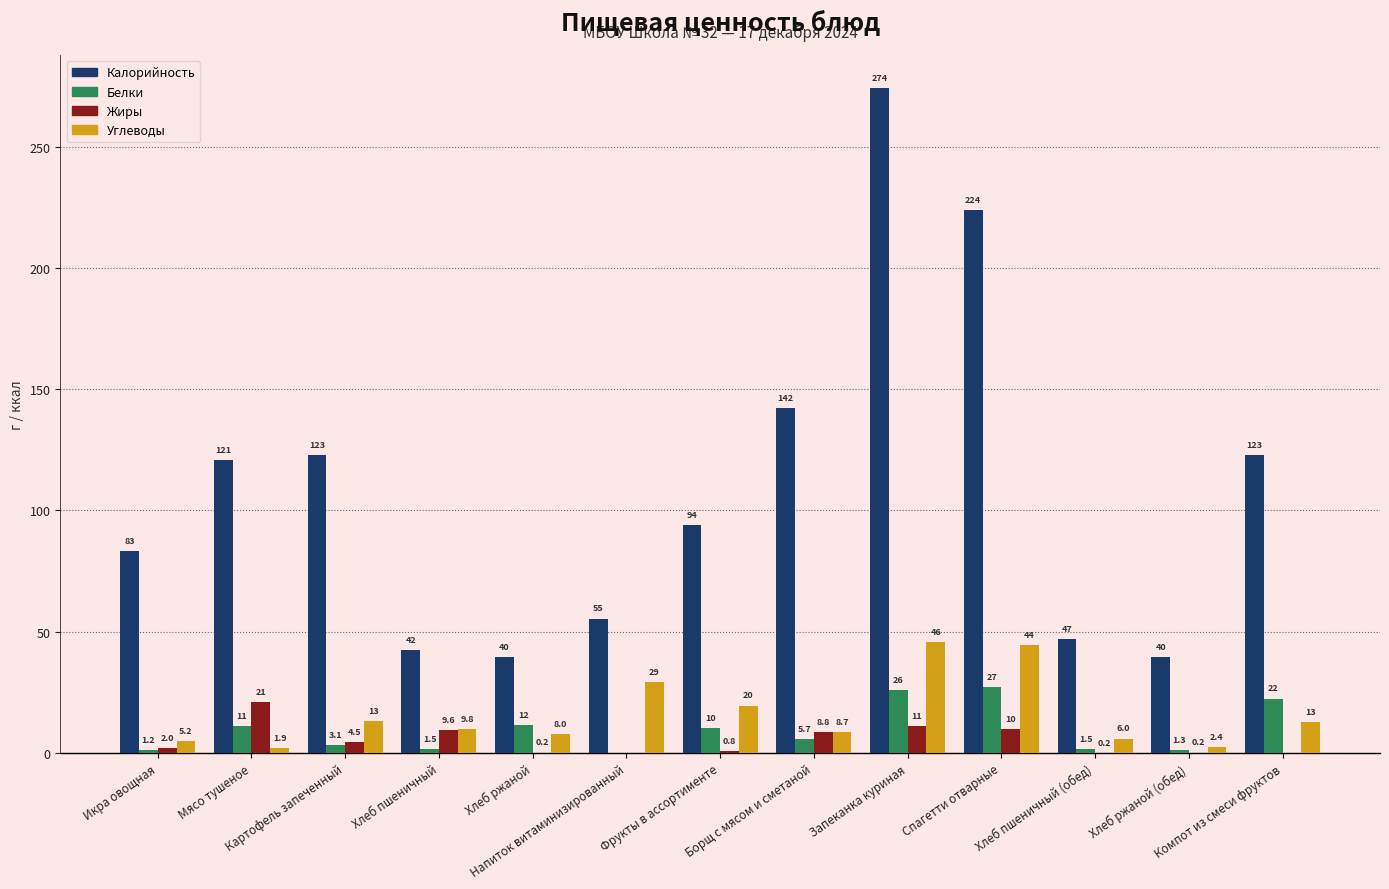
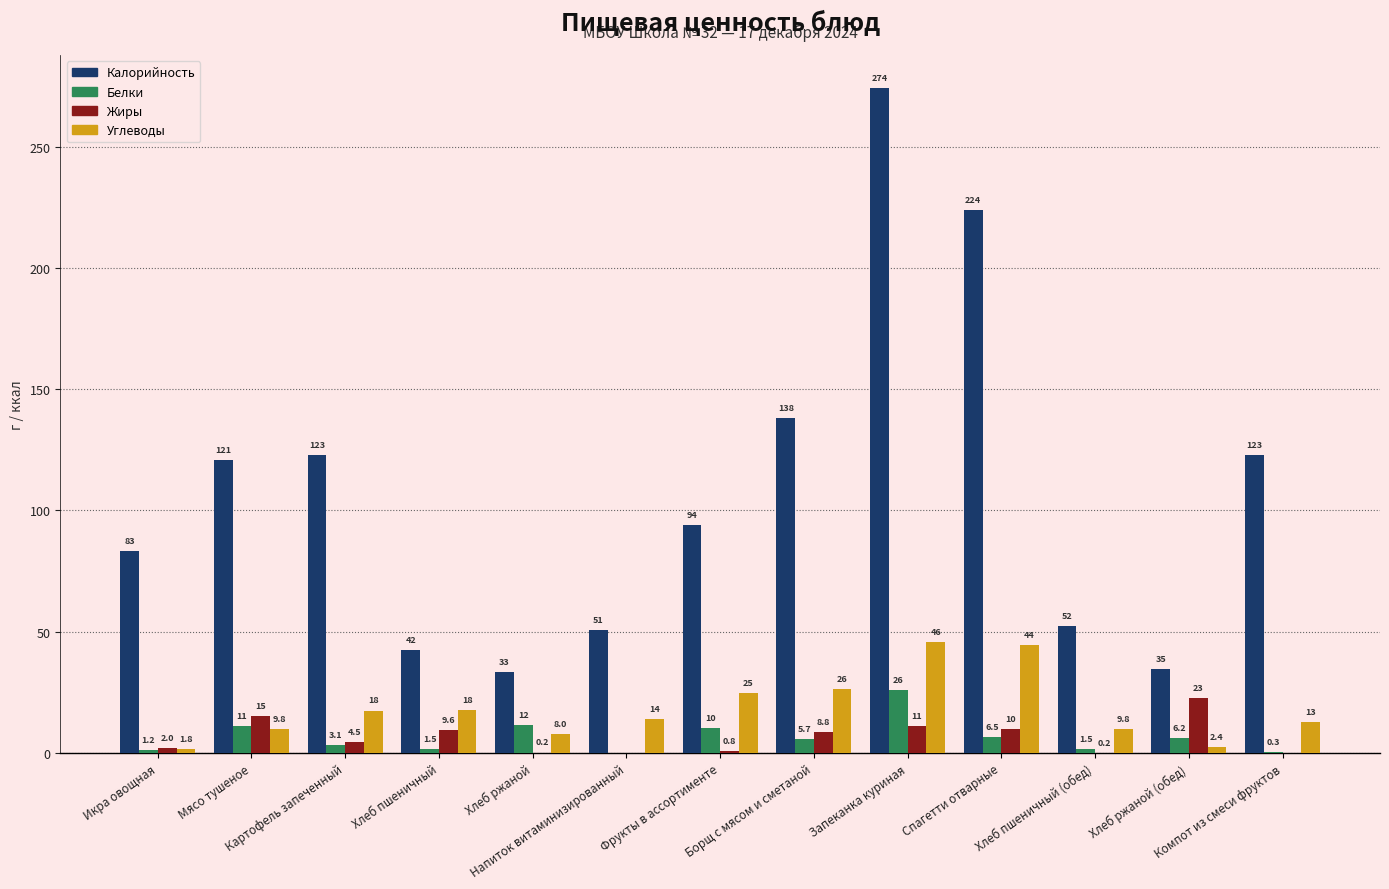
Углеводы, Икра овощная: 5.2 -> 1.8
Жиры, Мясо тушеное: 21 -> 15
Углеводы, Мясо тушеное: 1.9 -> 9.8
Углеводы, Картофель запеченный: 13 -> 18
Углеводы, Хлеб пшеничный: 9.8 -> 18
Калорийность, Хлеб ржаной: 40 -> 33
Калорийность, Напиток витаминизированный: 55 -> 51
Углеводы, Напиток витаминизированный: 29 -> 14
Углеводы, Фрукты в ассортименте: 20 -> 25
Калорийность, Борщ с мясом и сметаной: 142 -> 138
Углеводы, Борщ с мясом и сметаной: 8.7 -> 26
Белки, Спагетти отварные: 27 -> 6.5
Калорийность, Хлеб пшеничный (обед): 47 -> 52
Углеводы, Хлеб пшеничный (обед): 6.0 -> 9.8
Калорийность, Хлеб ржаной (обед): 40 -> 35
Белки, Хлеб ржаной (обед): 1.3 -> 6.2
Жиры, Хлеб ржаной (обед): 0.2 -> 23
Белки, Компот из смеси фруктов: 22 -> 0.3
